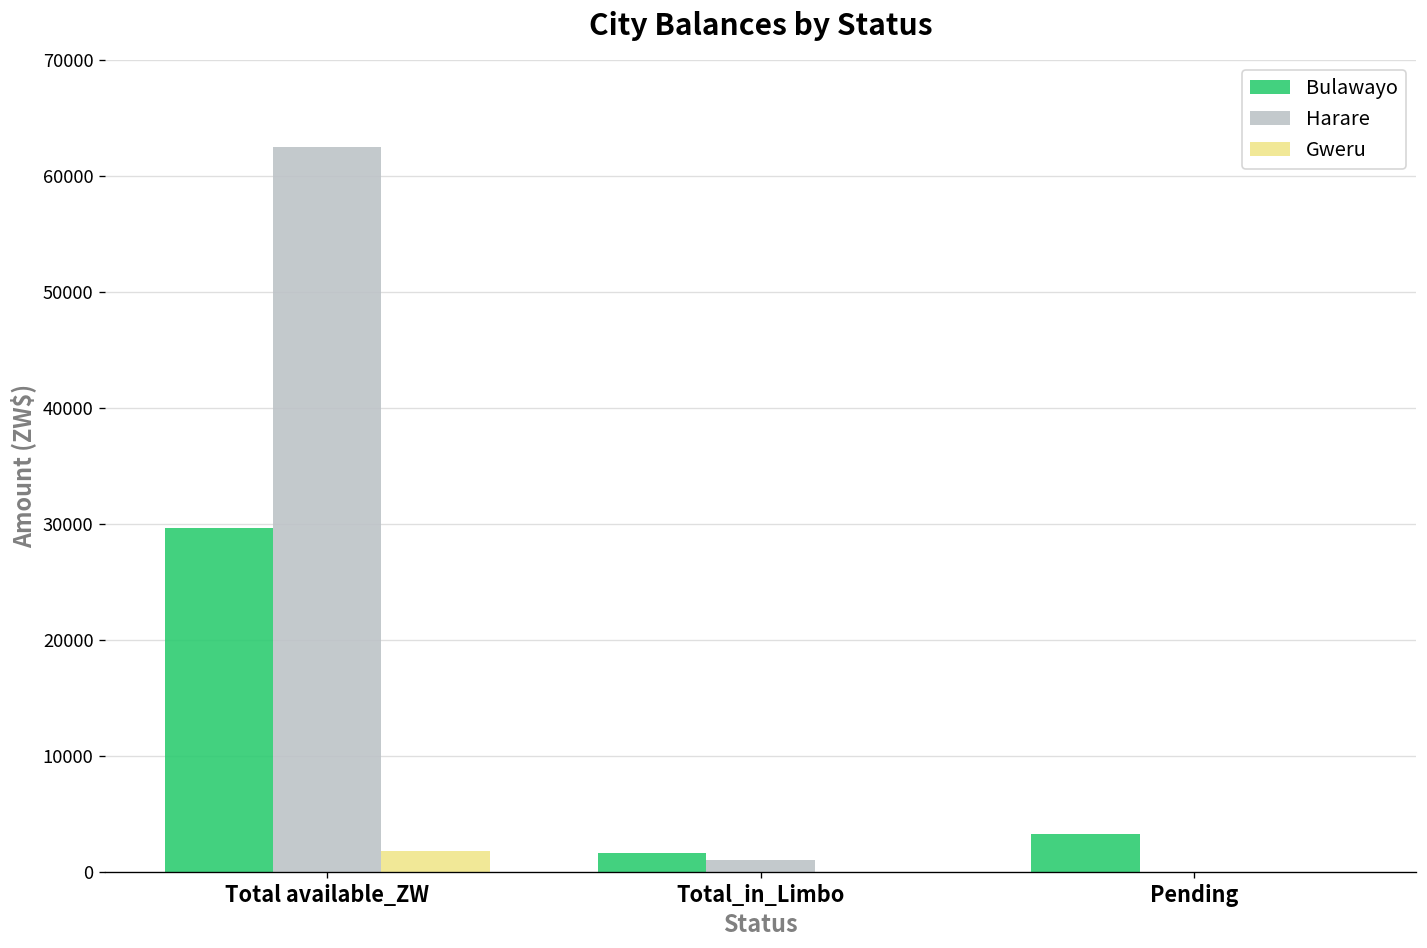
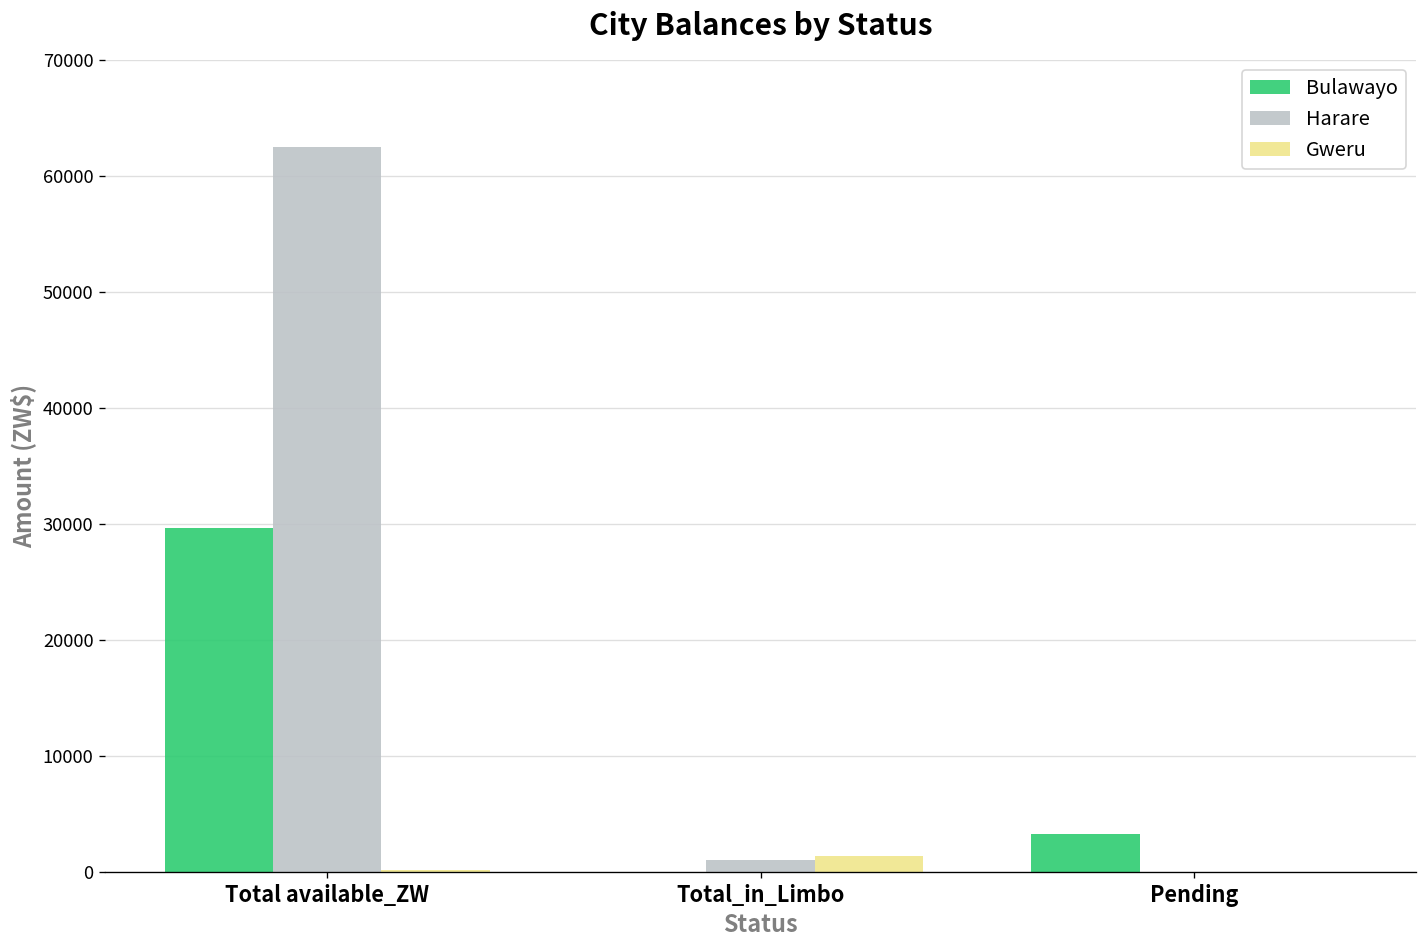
Gweru, Total available_ZW: 2000 -> 0
Bulawayo, Total_in_Limbo: 2000 -> 0
Gweru, Total_in_Limbo: 0 -> 1000
